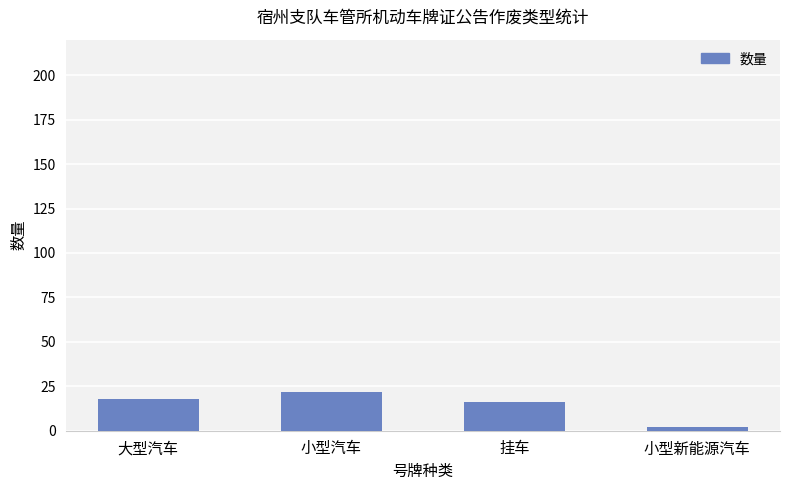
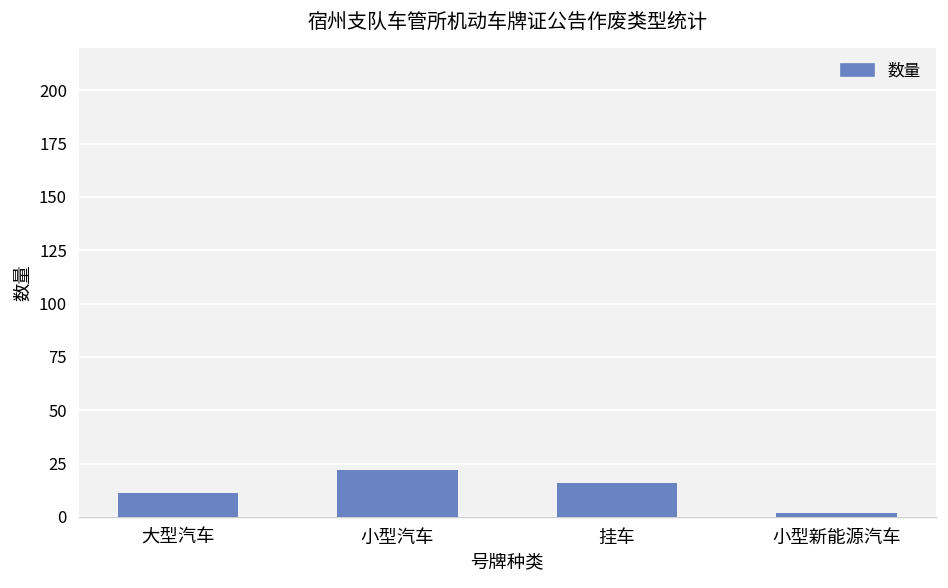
大型汽车: 18 -> 11
